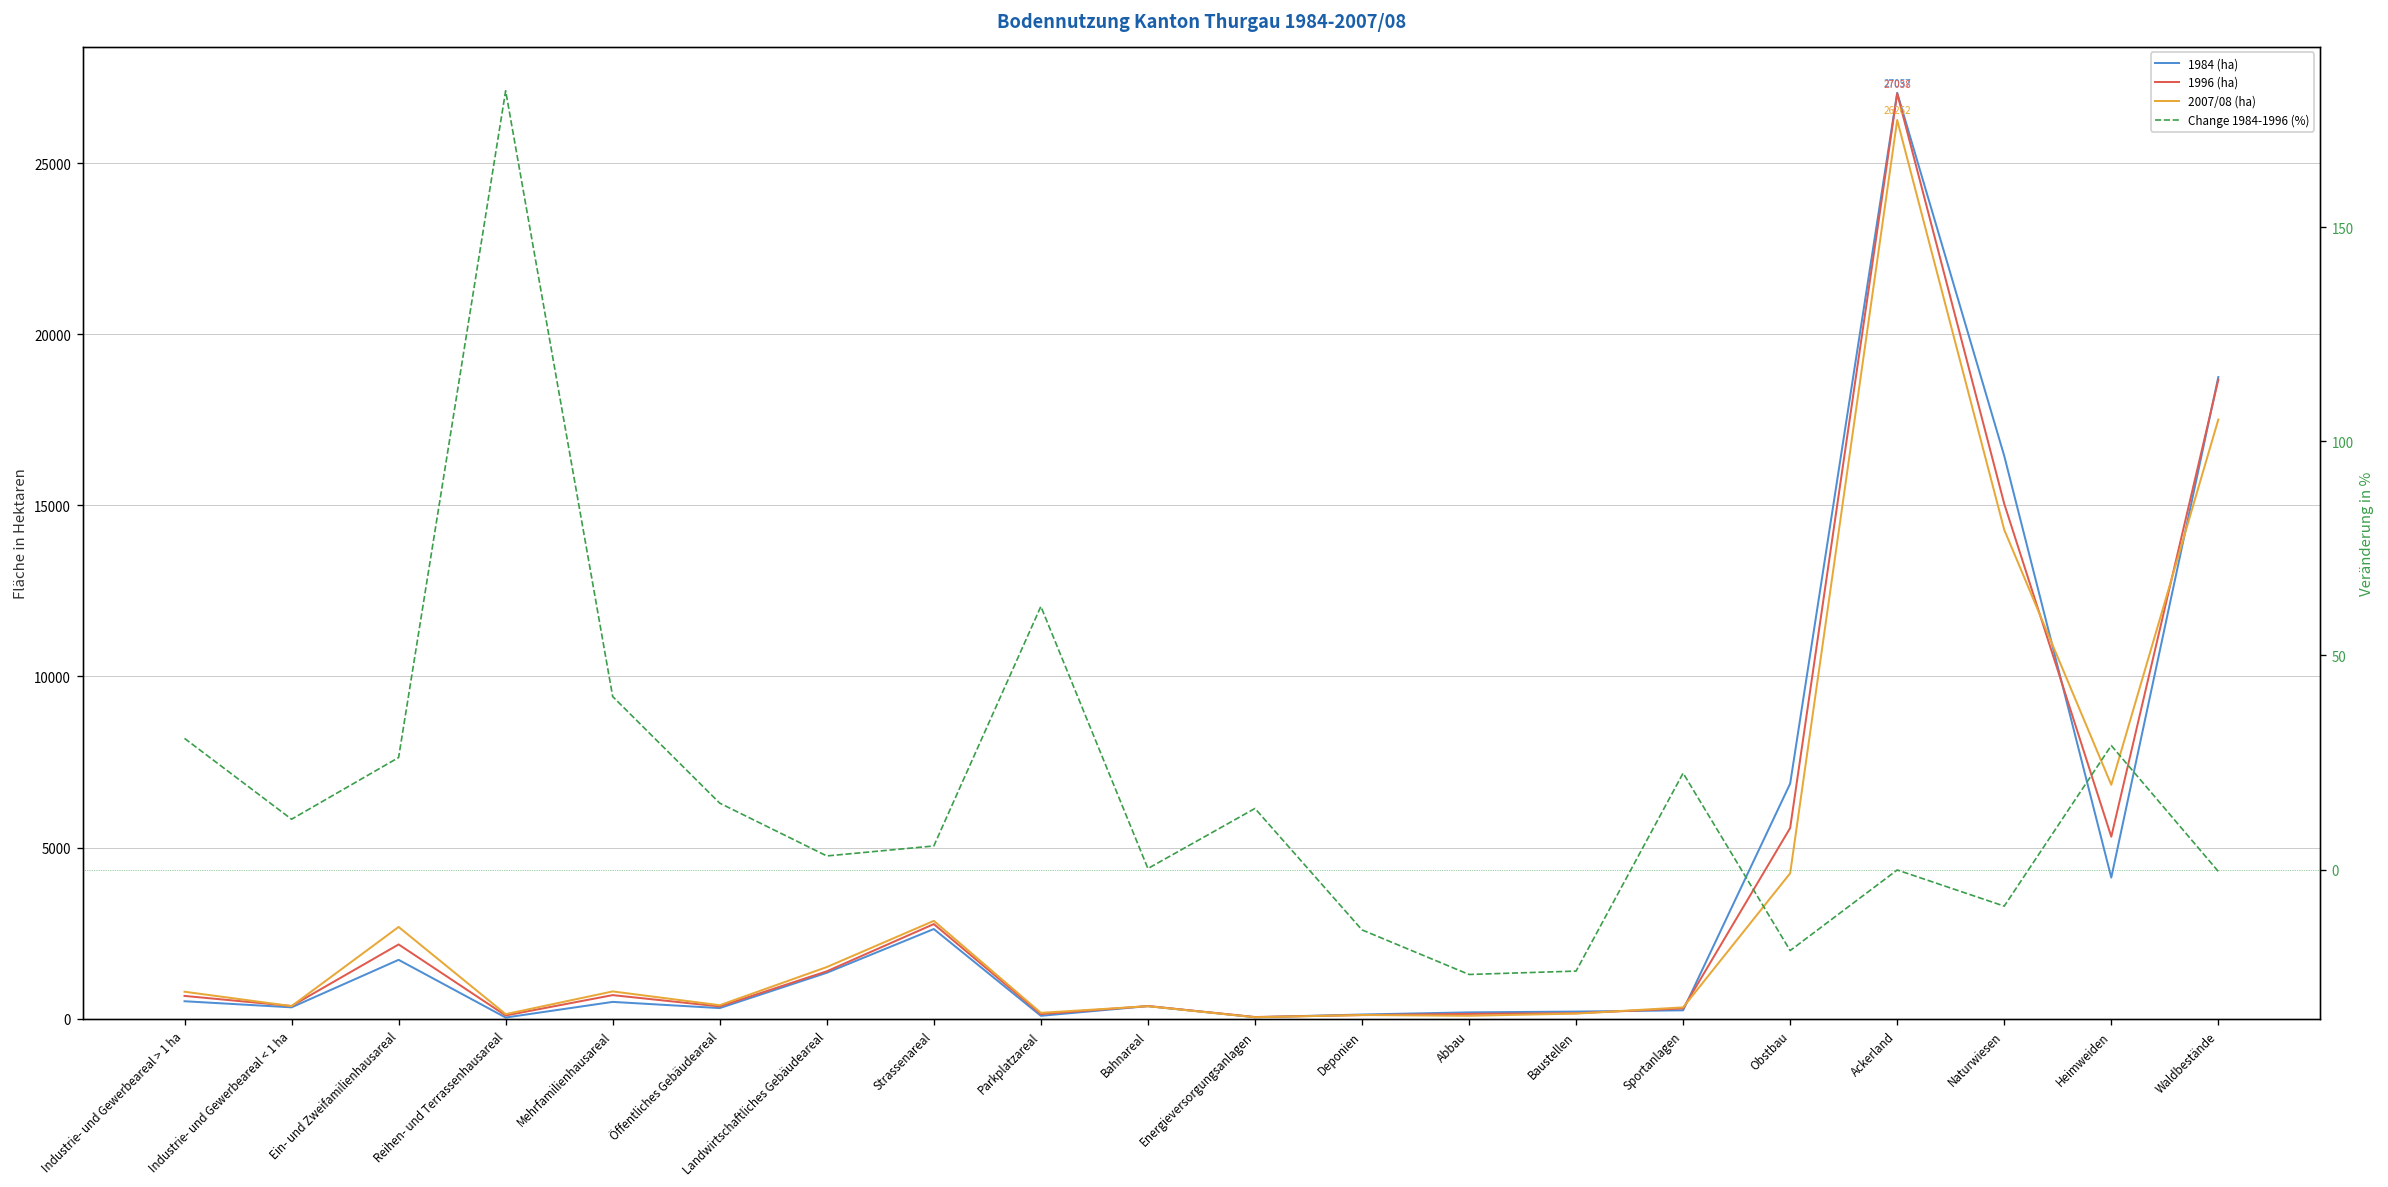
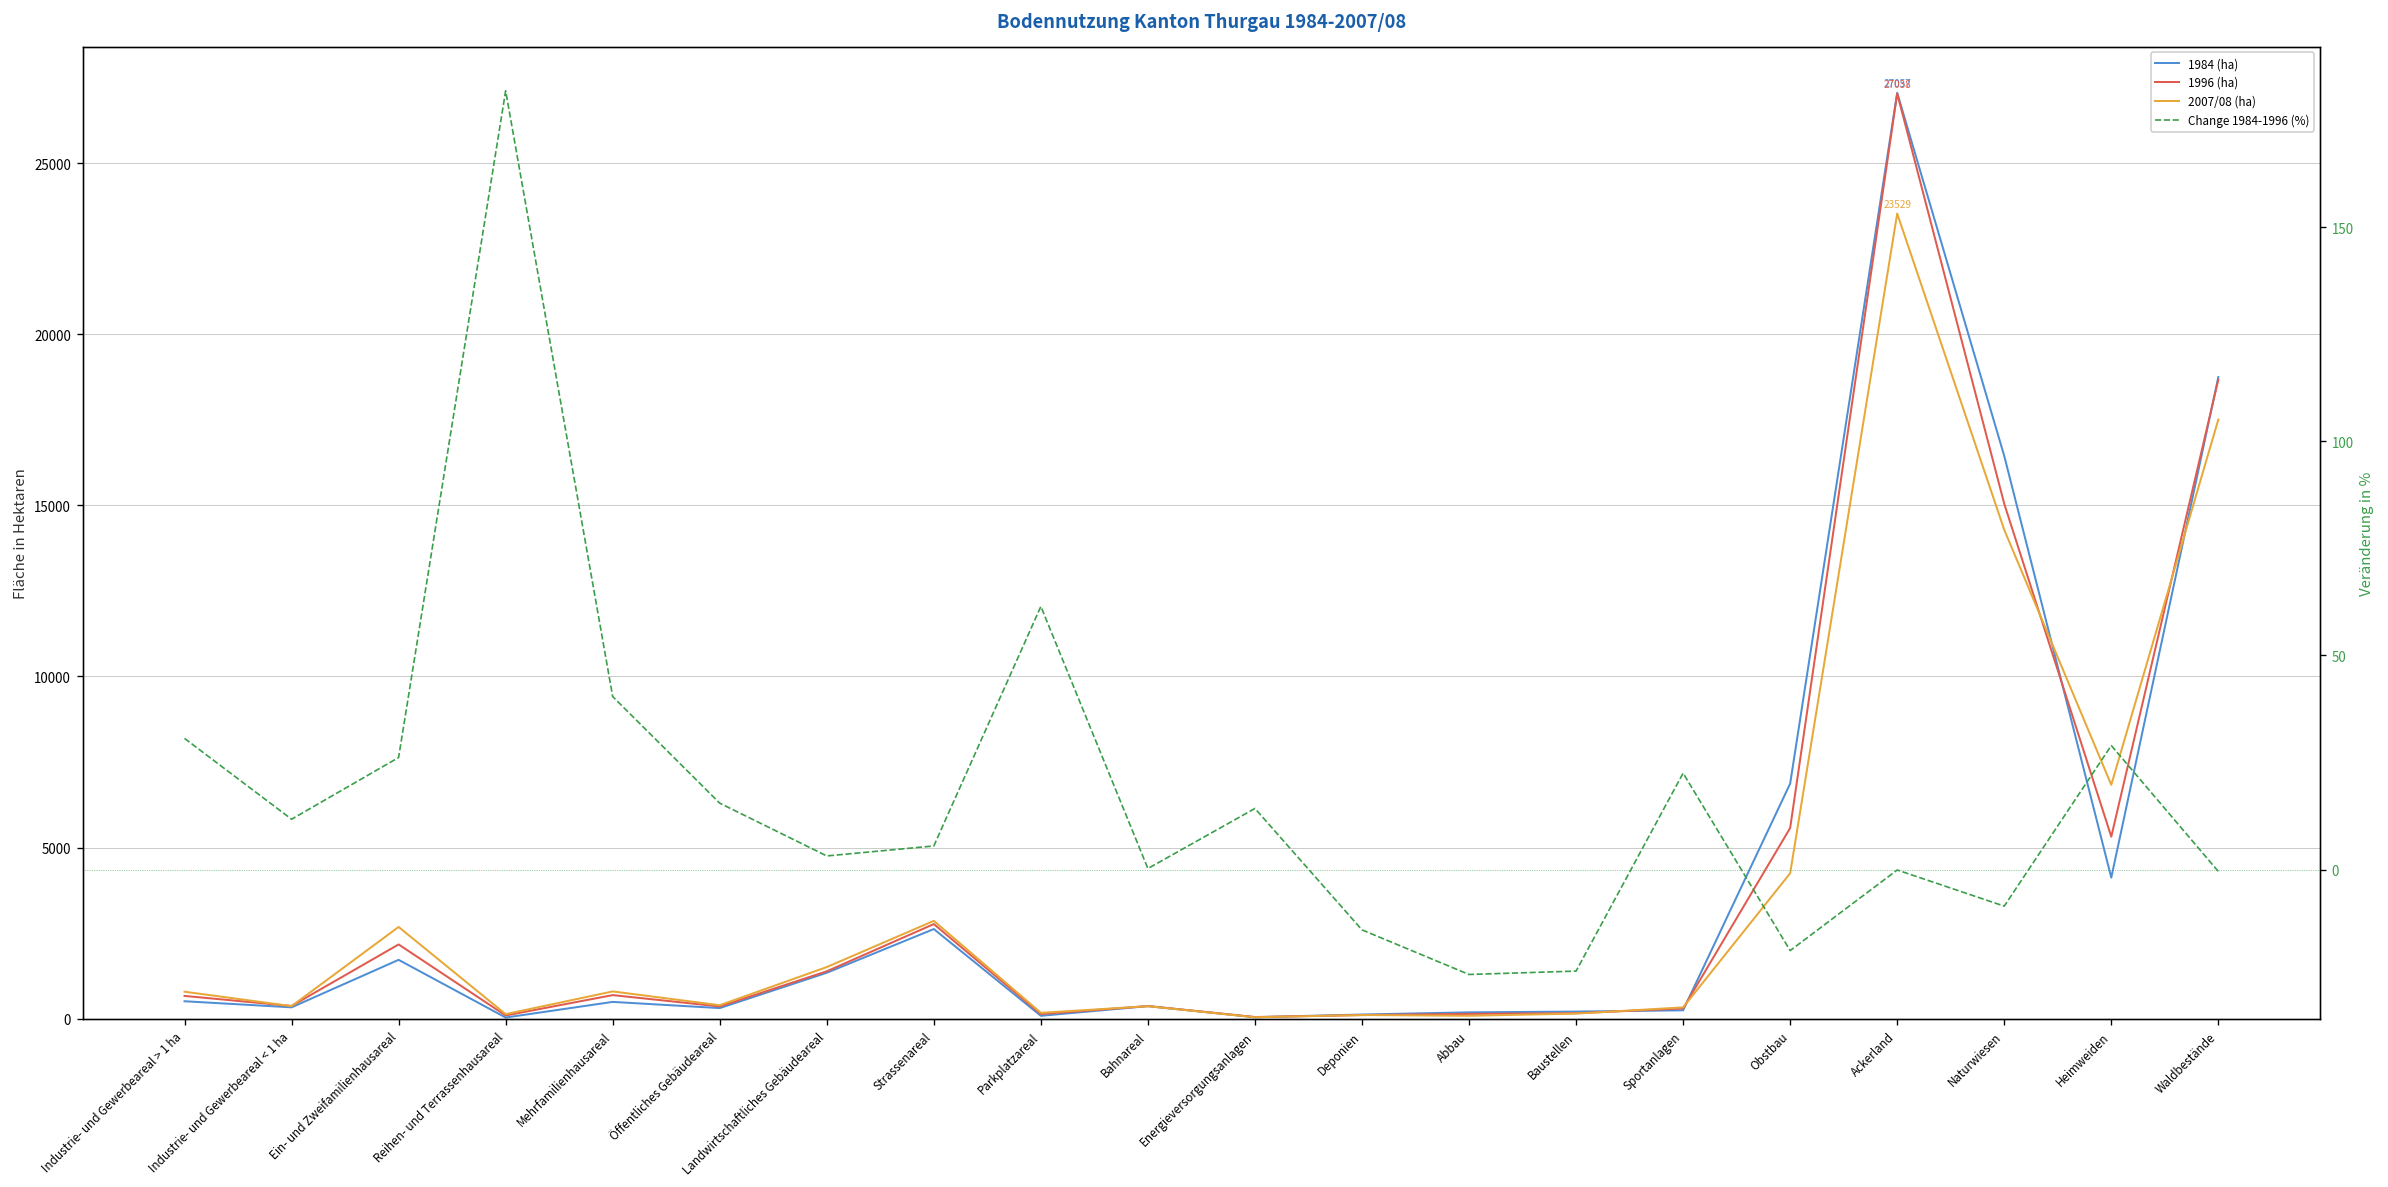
2007/08 (ha), Ackerland: 26262 -> 23529
